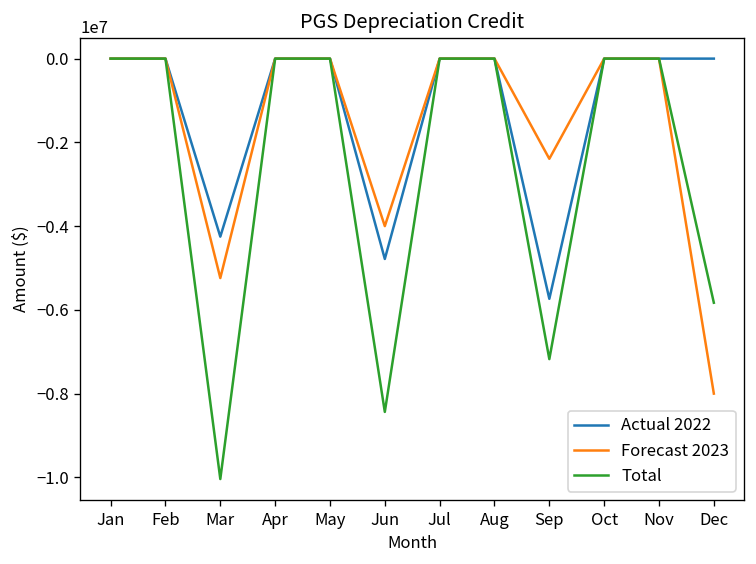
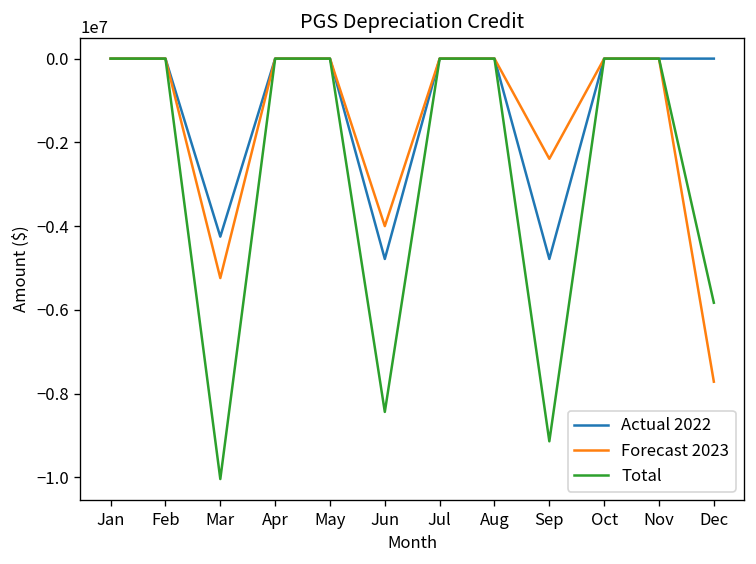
Actual 2022, Sep: -5700000 -> -4800000
Total, Sep: -7200000 -> -9100000
Forecast 2023, Dec: -8000000 -> -7700000
